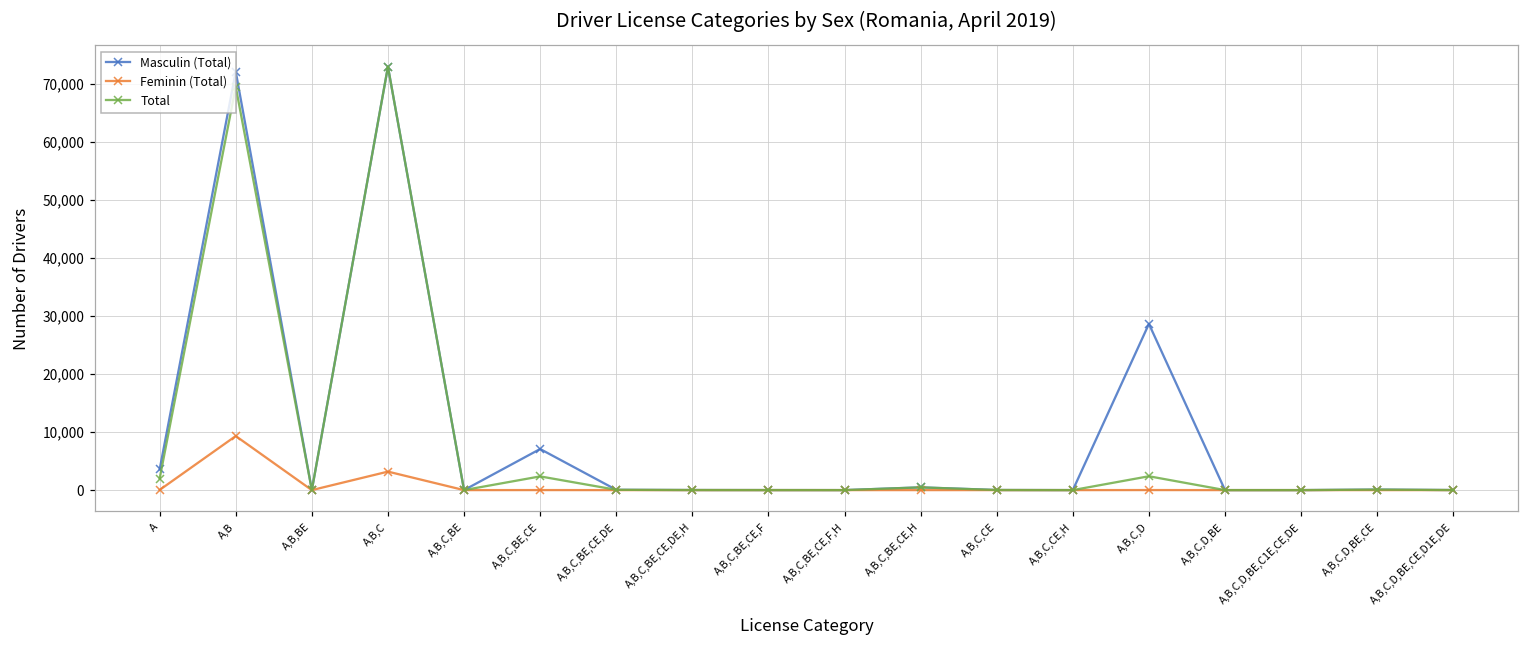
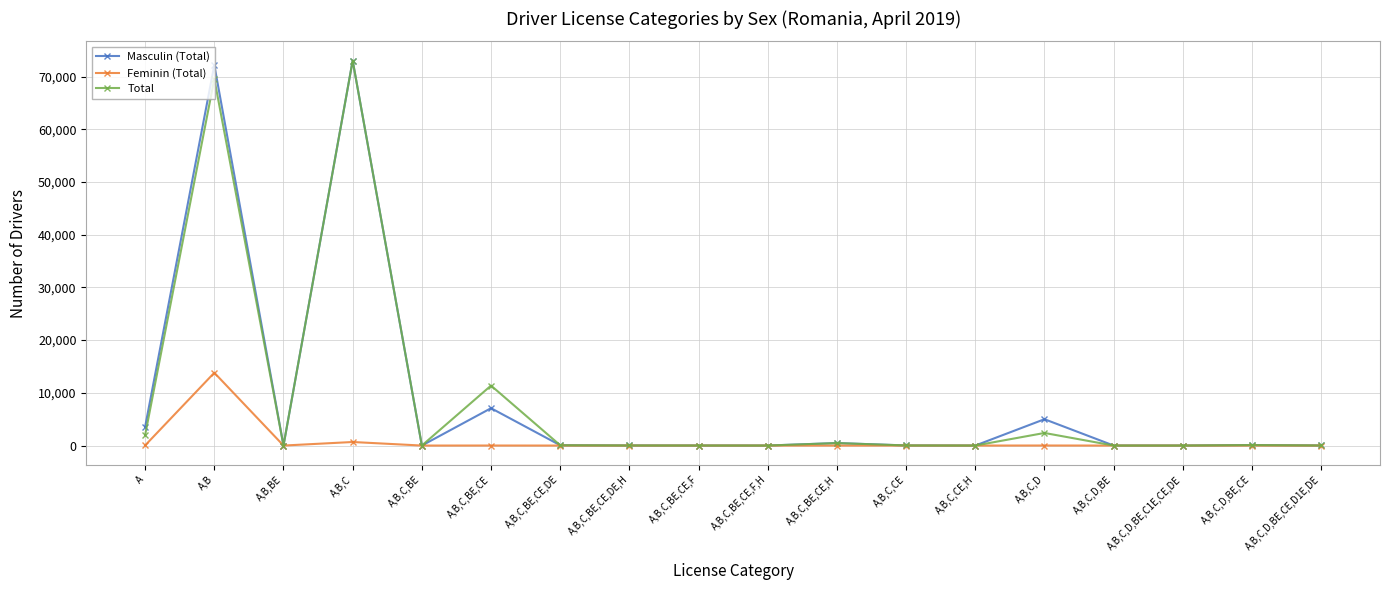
Feminin (Total), A,B: 9,000 -> 14,000
Feminin (Total), A,B,C: 3,000 -> 1,000
Total, A,B,C,BE,CE: 2,000 -> 11,000
Masculin (Total), A,B,C,D: 29,000 -> 5,000
